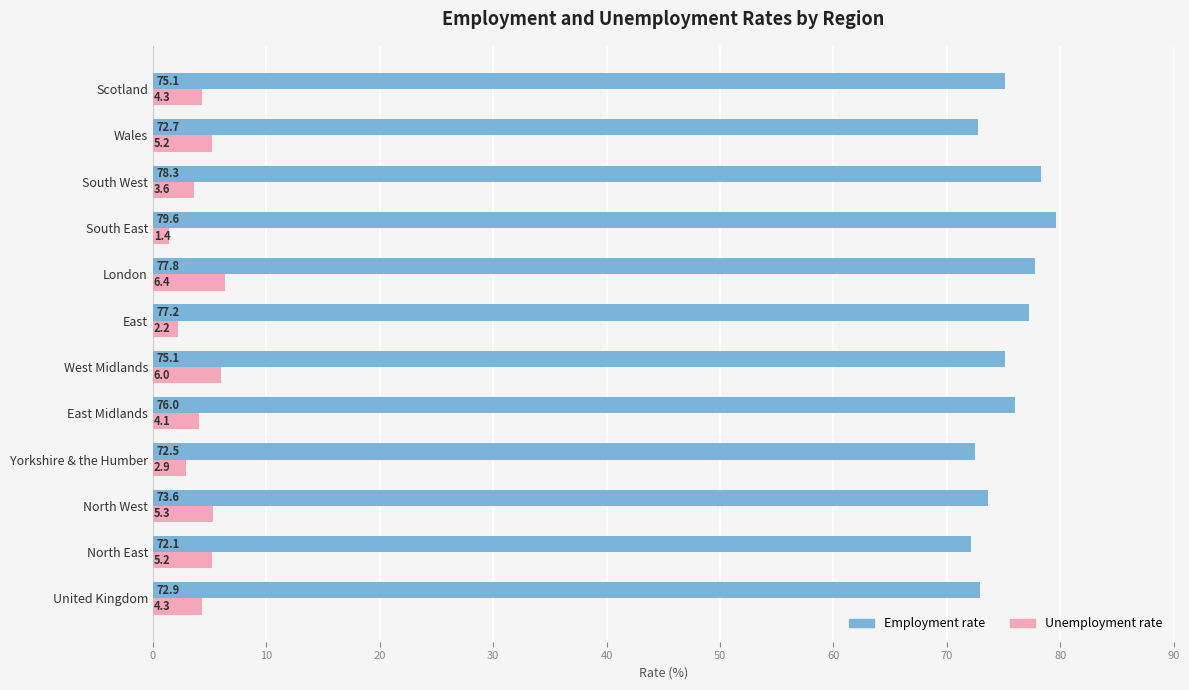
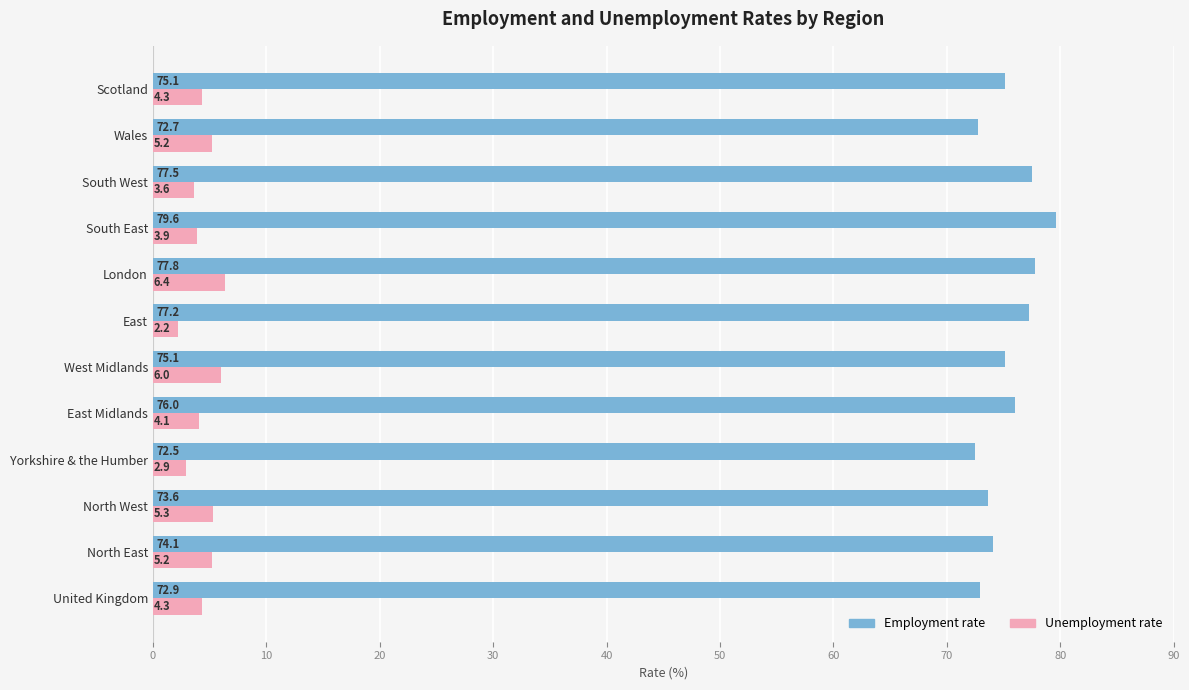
Employment rate, South West: 78.3 -> 77.5
Unemployment rate, South East: 1.4 -> 3.9
Employment rate, North East: 72.1 -> 74.1
